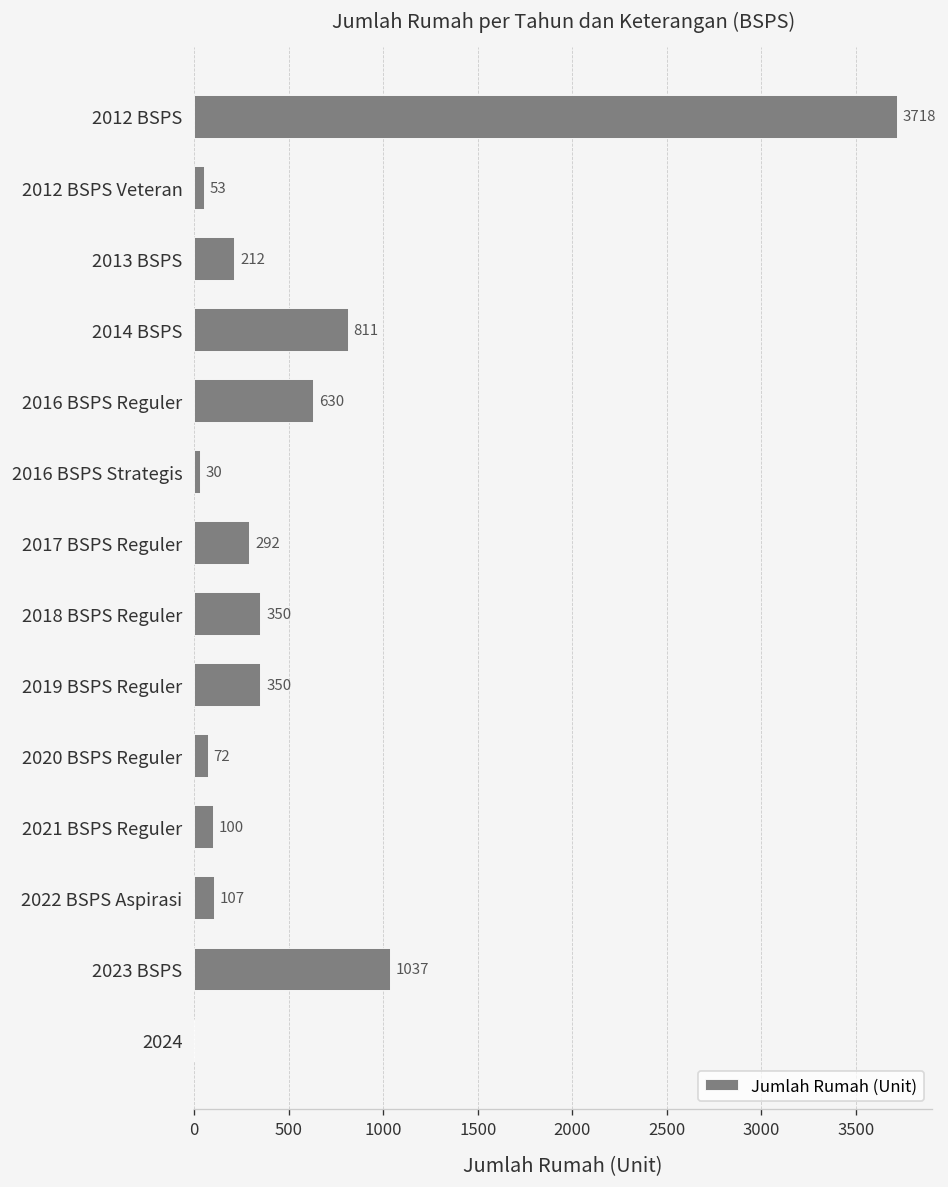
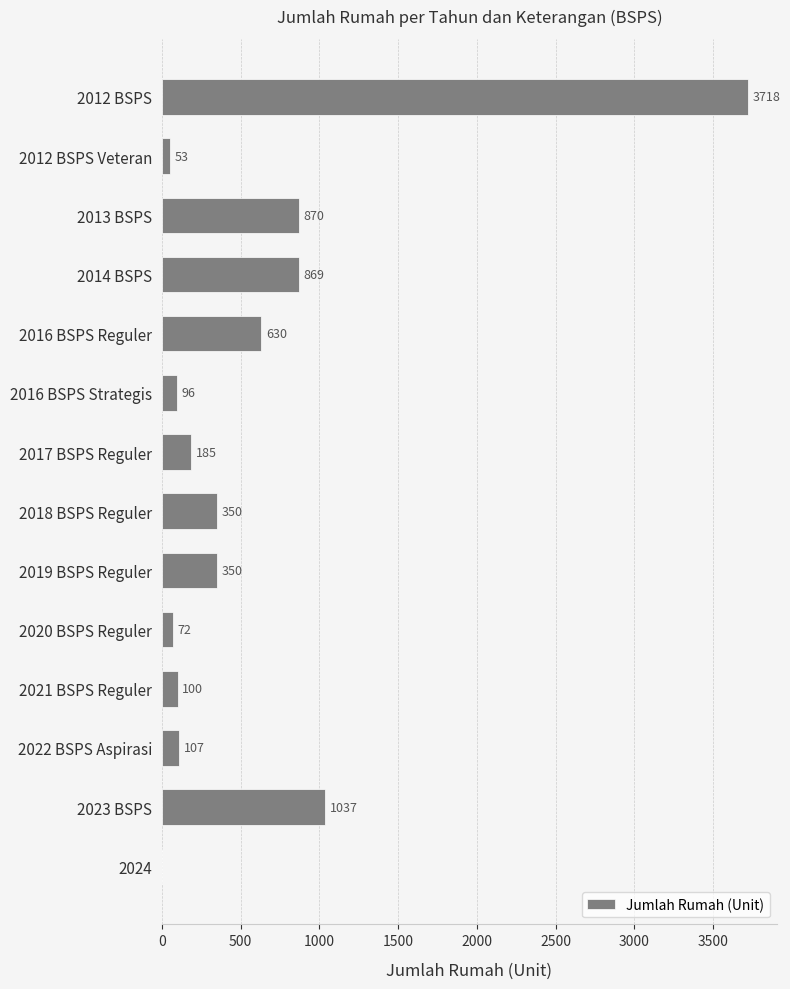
2013 BSPS: 212 -> 870
2014 BSPS: 811 -> 869
2016 BSPS Strategis: 30 -> 96
2017 BSPS Reguler: 292 -> 185
